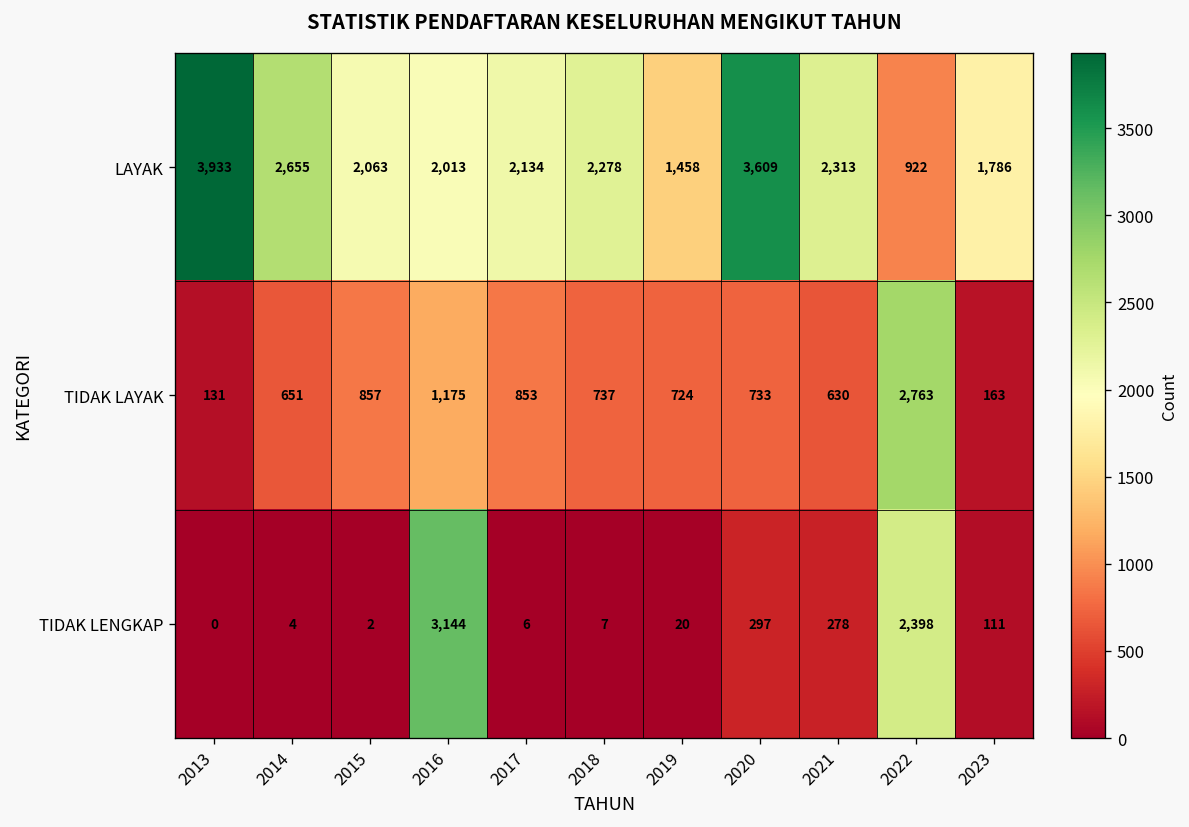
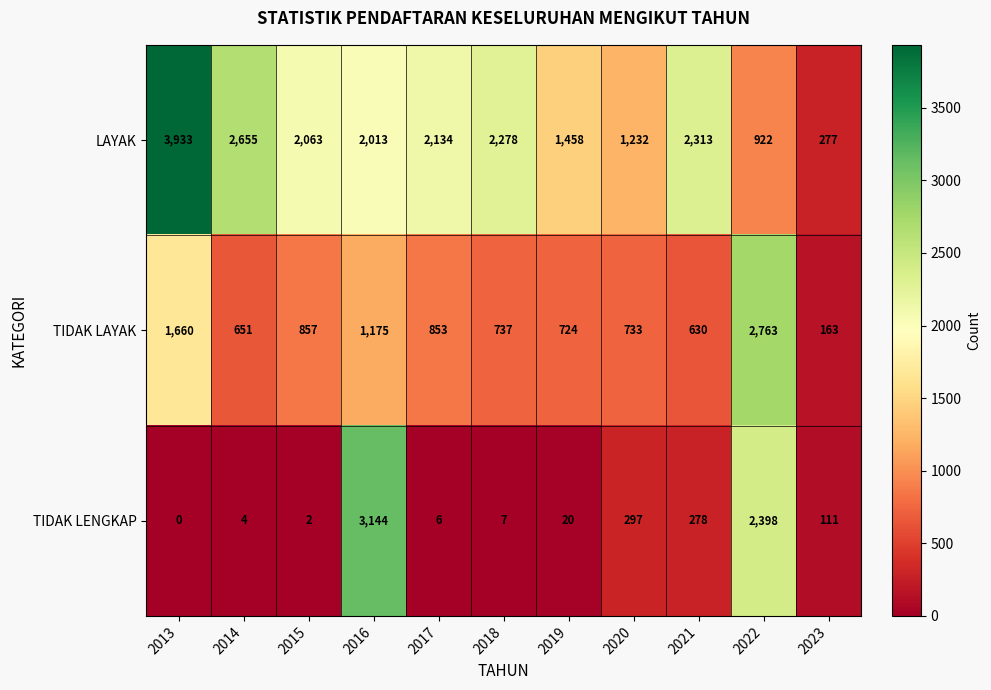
LAYAK, 2020: 3,609 -> 1,232
LAYAK, 2023: 1,786 -> 277
TIDAK LAYAK, 2013: 131 -> 1,660
